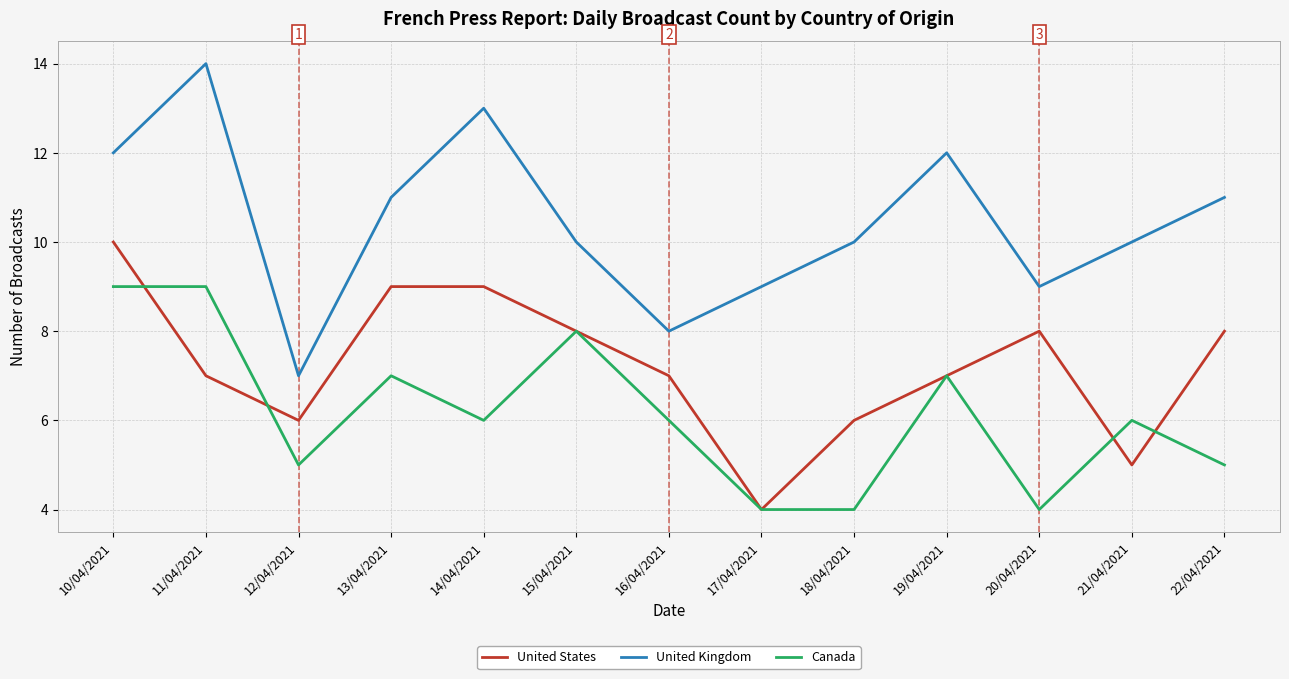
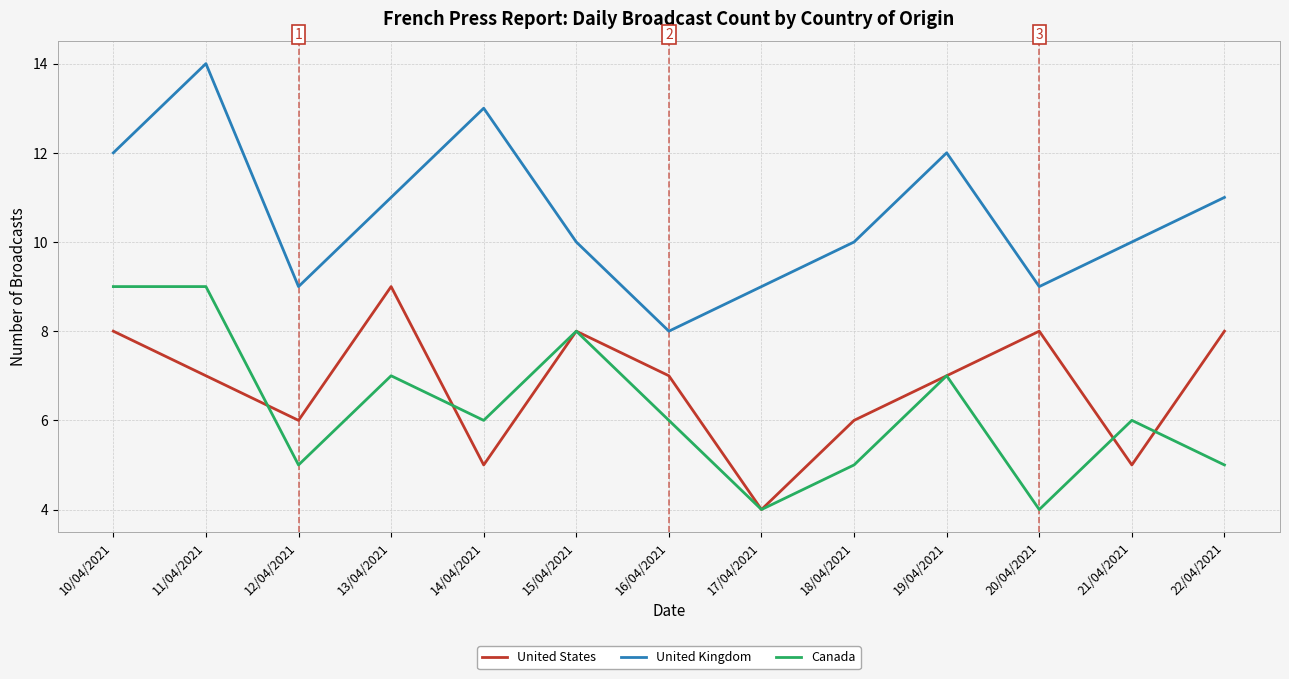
United States, 10/04/2021: 10 -> 8
United Kingdom, 12/04/2021: 7 -> 9
United States, 14/04/2021: 9 -> 5
Canada, 18/04/2021: 4 -> 5
